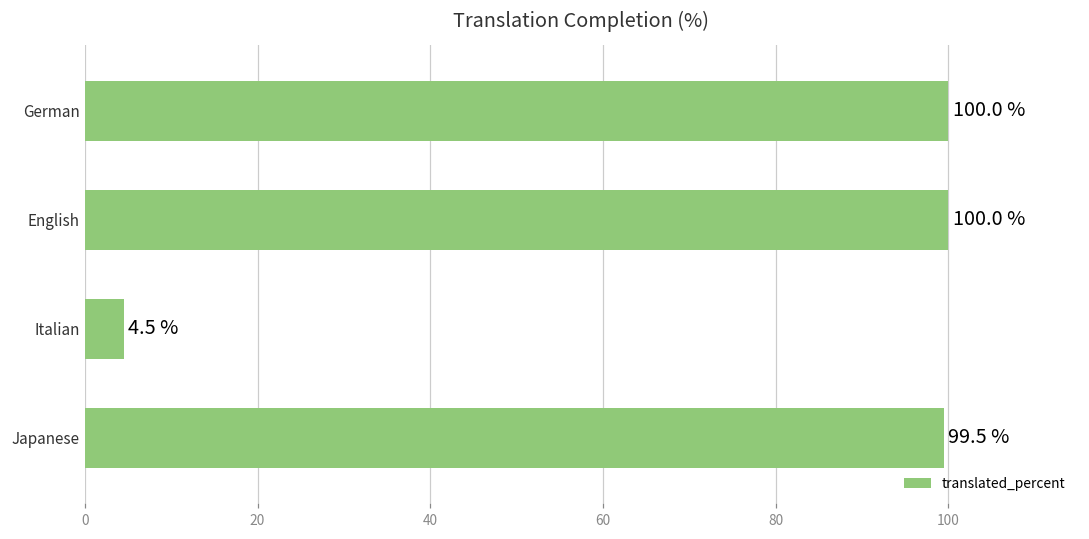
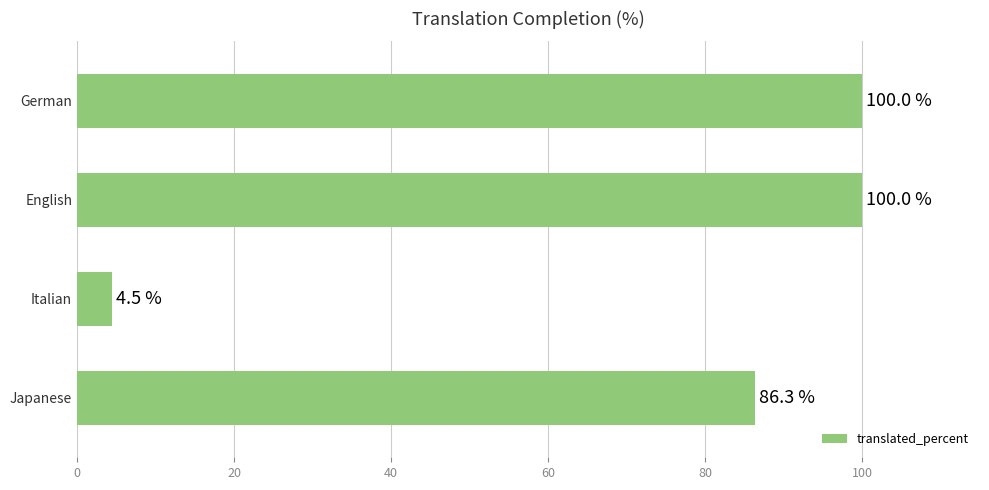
Japanese: 99.5 % -> 86.3 %
